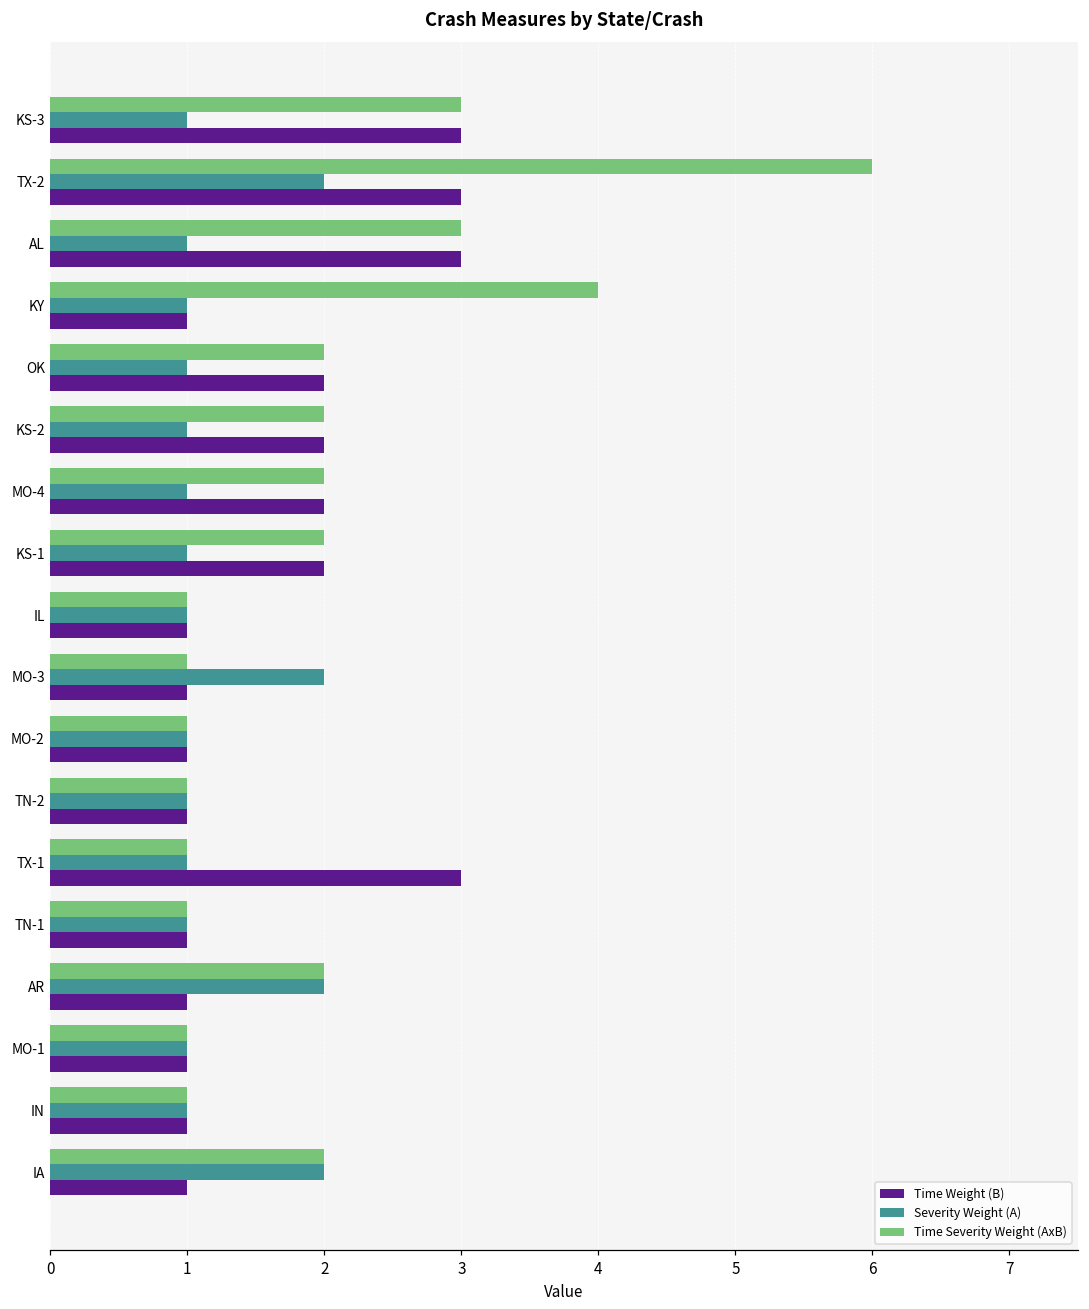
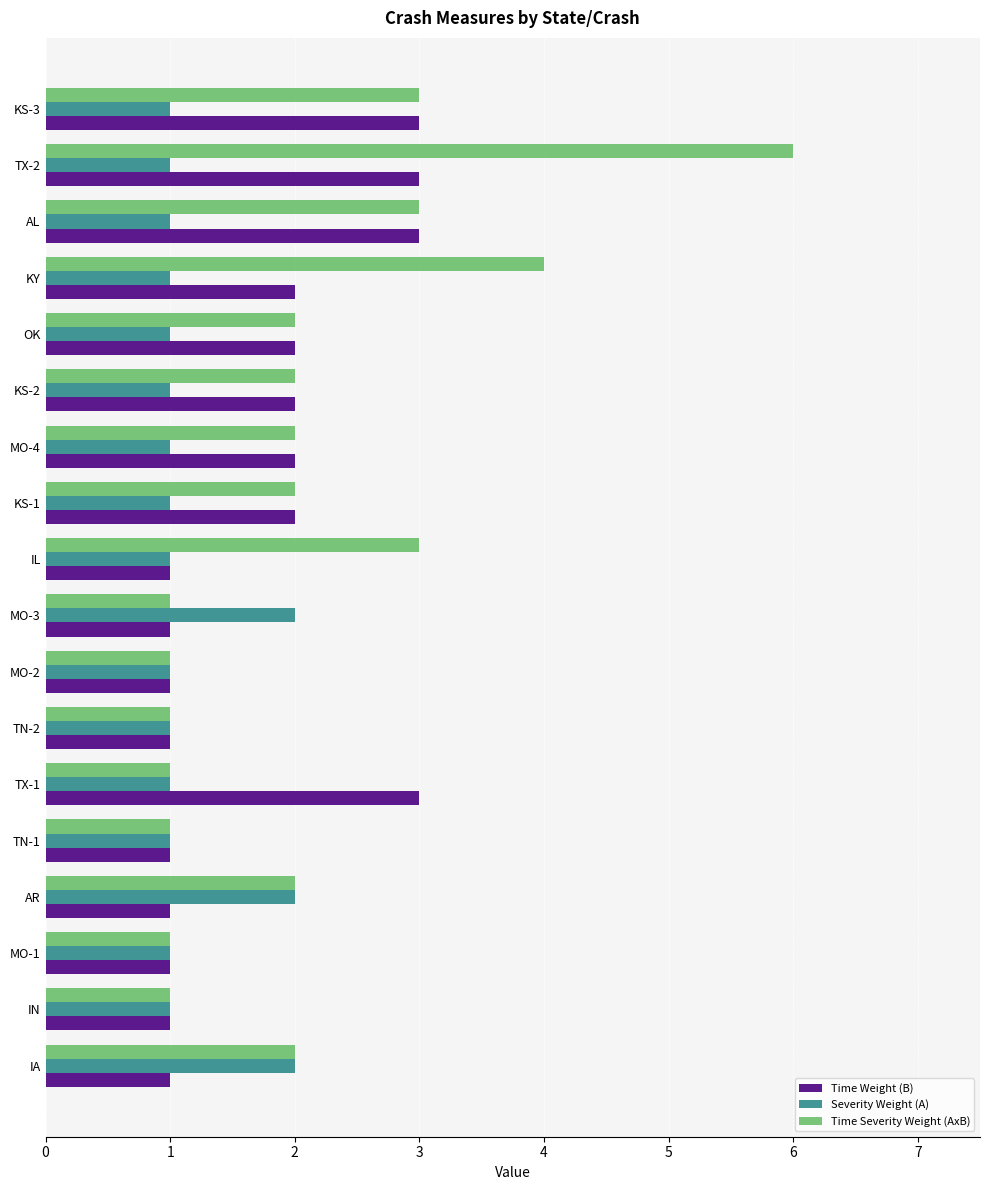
Severity Weight (A), TX-2: 2 -> 1
Time Weight (B), KY: 1 -> 2
Time Severity Weight (AxB), IL: 1 -> 3
